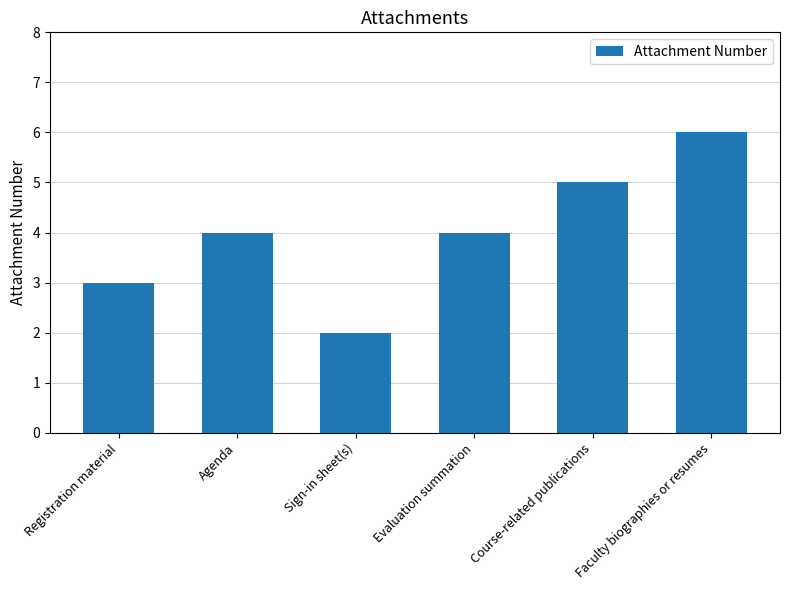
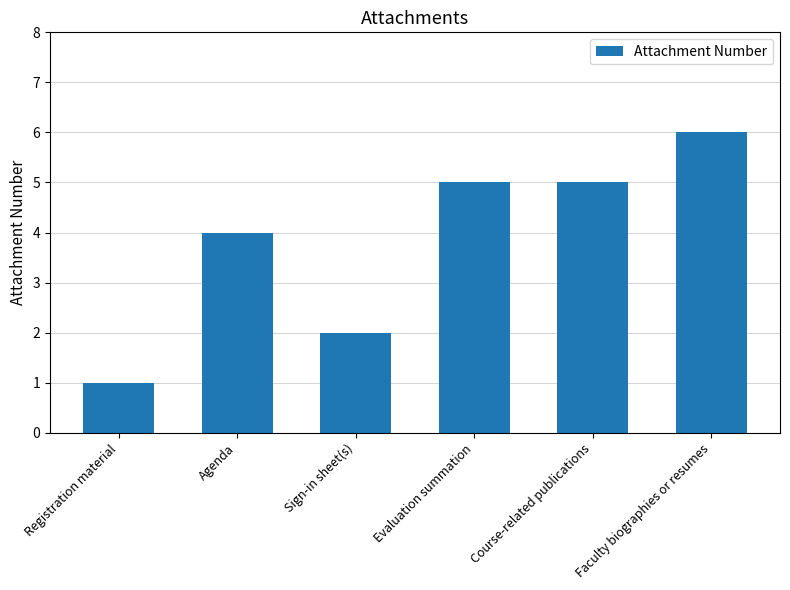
Registration material: 3 -> 1
Evaluation summation: 4 -> 5
